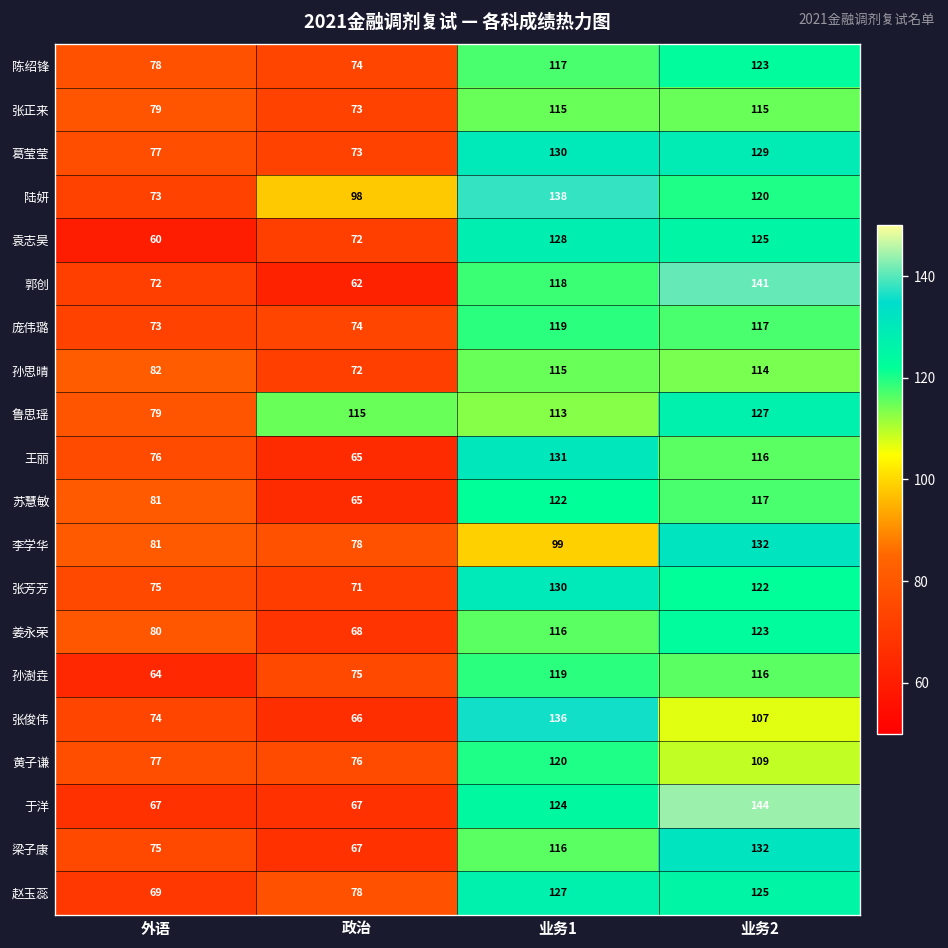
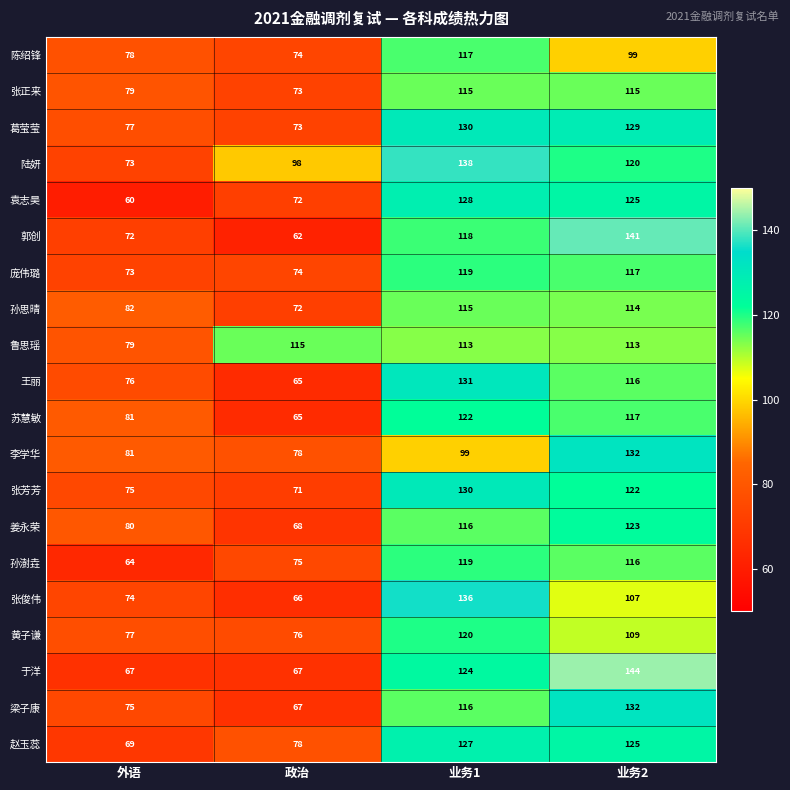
陈绍锋, 业务2: 123 -> 99
鲁思瑶, 业务2: 127 -> 113
